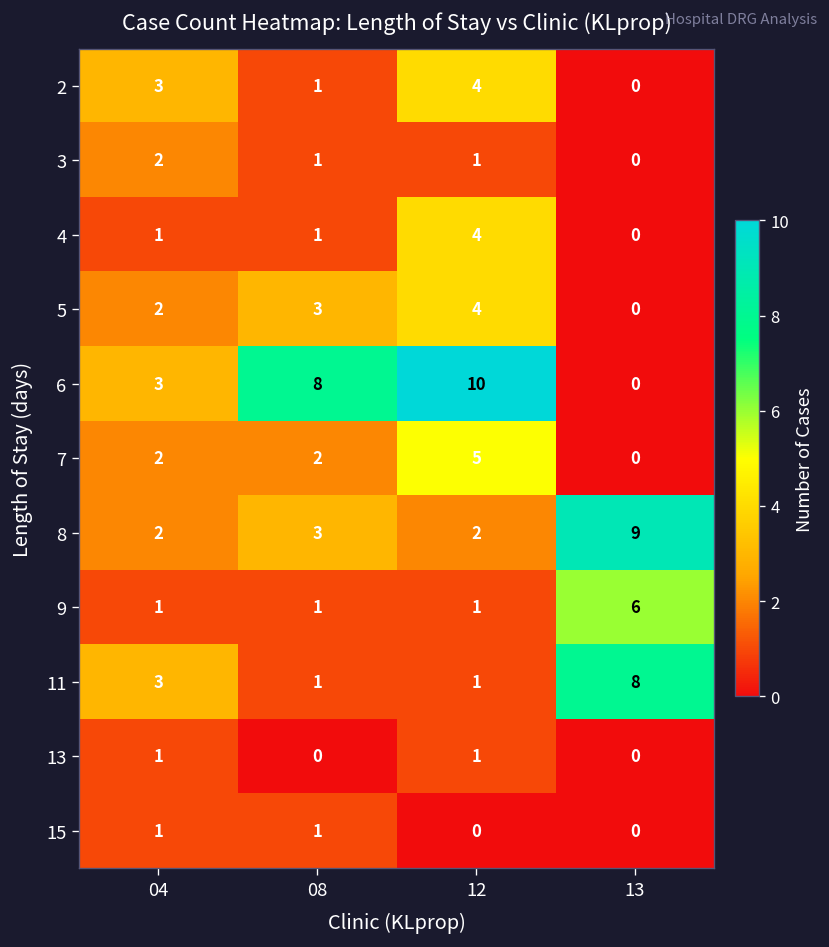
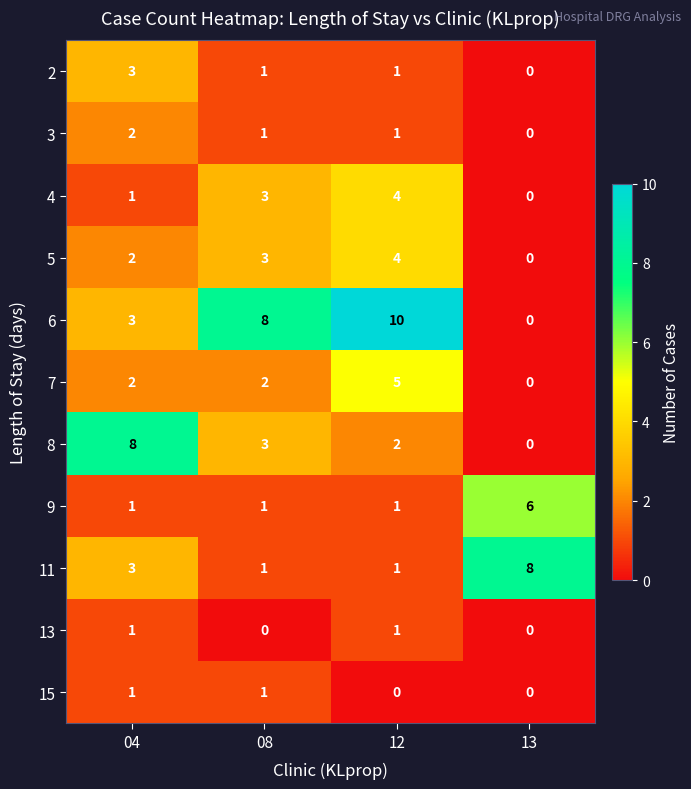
2, 12: 4 -> 1
4, 08: 1 -> 3
8, 04: 2 -> 8
8, 13: 9 -> 0
